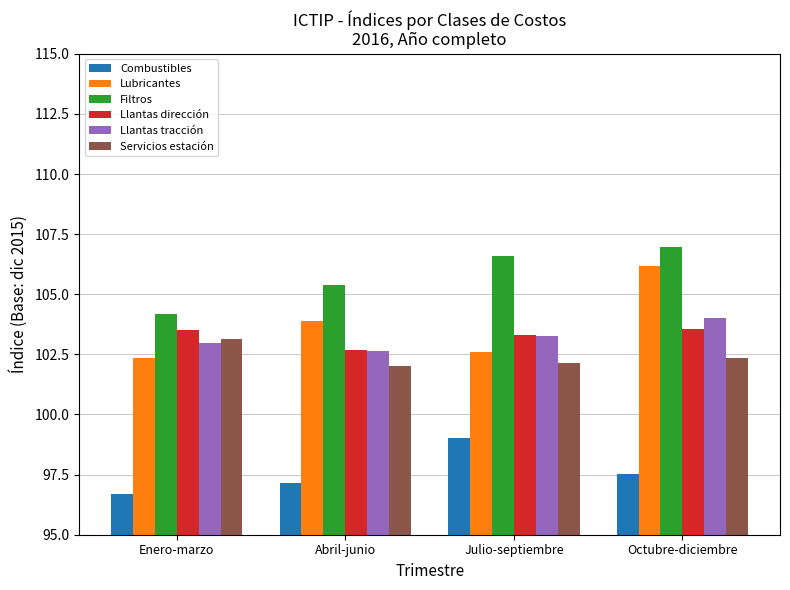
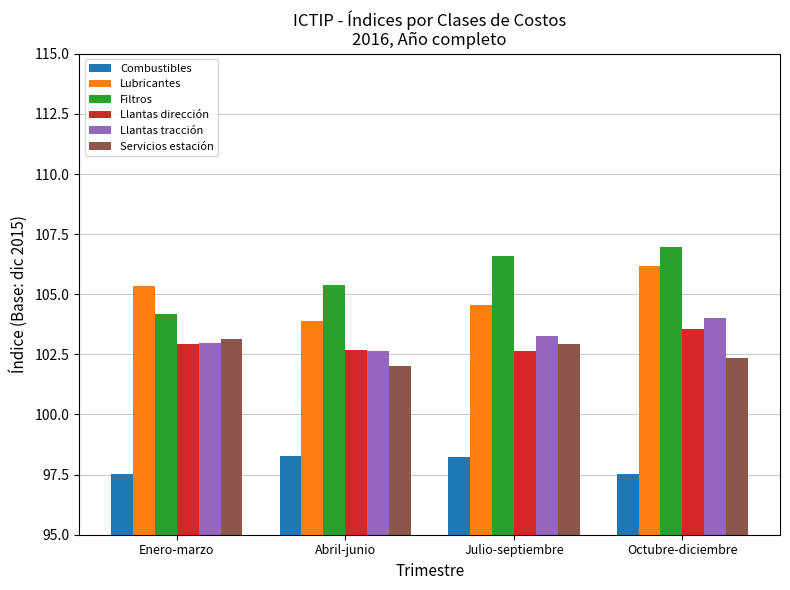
Combustibles, Enero-marzo: 96.7 -> 97.5
Lubricantes, Enero-marzo: 102.4 -> 105.3
Llantas dirección, Enero-marzo: 103.5 -> 103.0
Combustibles, Abril-junio: 97.1 -> 98.3
Combustibles, Julio-septiembre: 99.0 -> 98.2
Lubricantes, Julio-septiembre: 102.6 -> 104.6
Llantas dirección, Julio-septiembre: 103.3 -> 102.7
Servicios estación, Julio-septiembre: 102.1 -> 103.0
